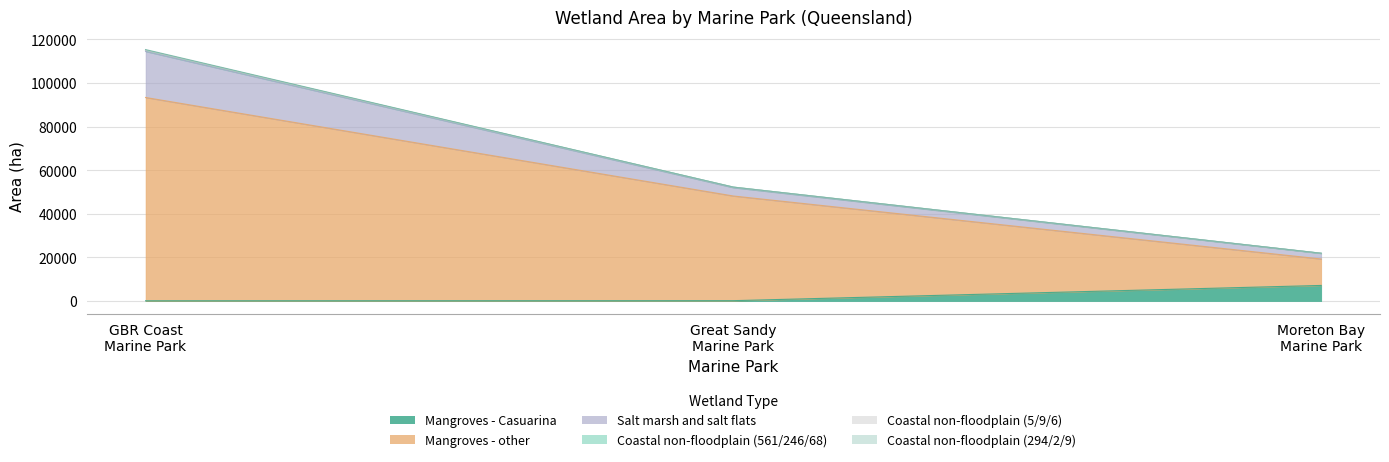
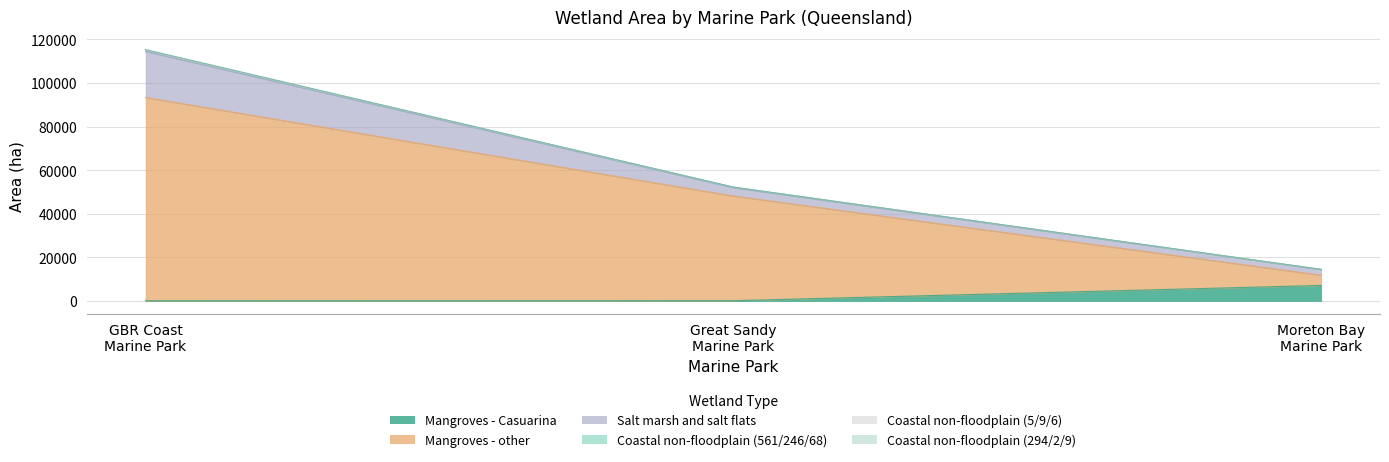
Mangroves - other, Moreton Bay Marine Park: 12000 -> 5000
